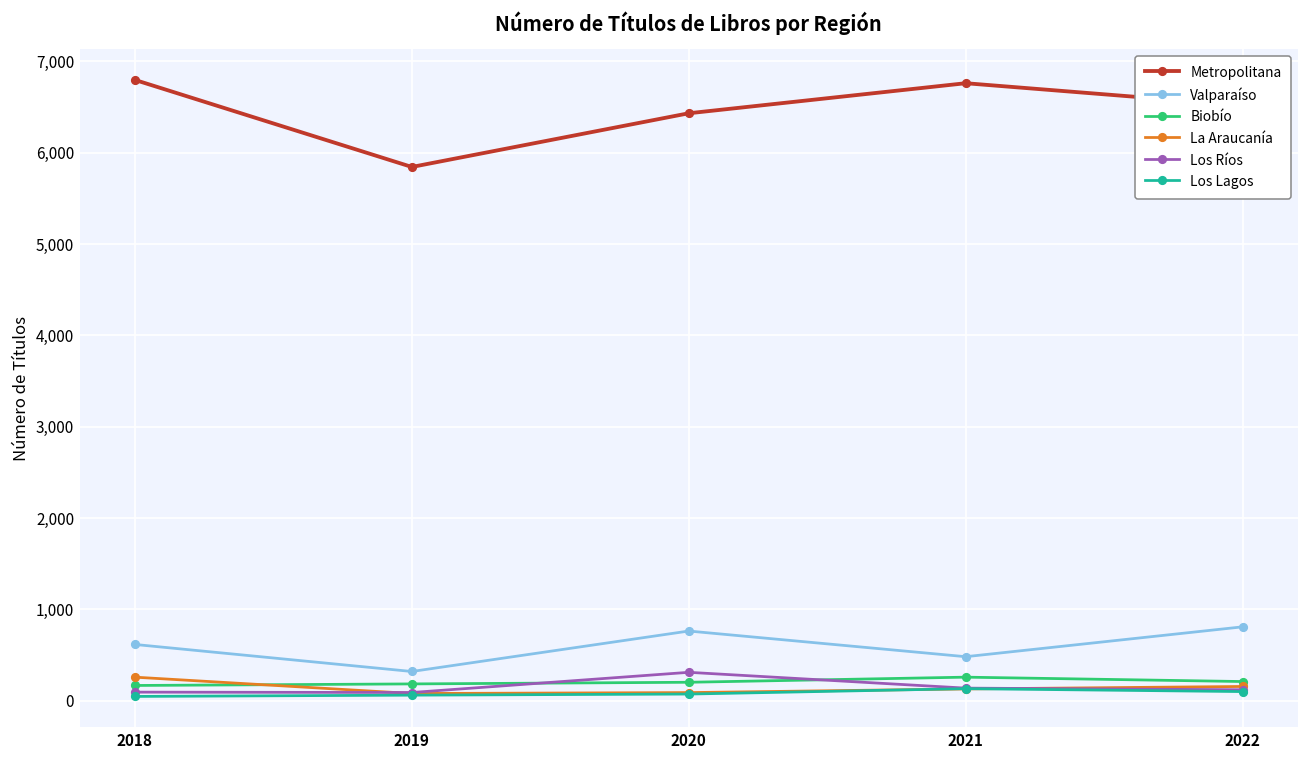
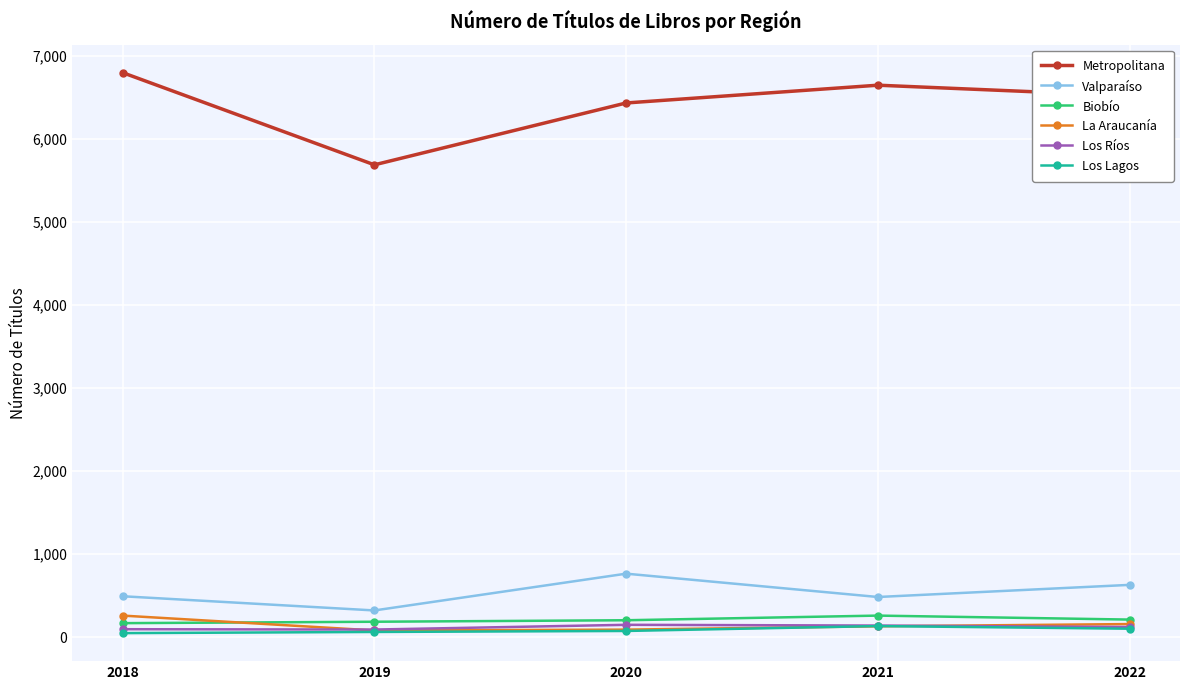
Valparaíso, 2018: 600 -> 500
Metropolitana, 2019: 5,800 -> 5,700
Los Ríos, 2020: 300 -> 100
Metropolitana, 2021: 6,800 -> 6,600
Valparaíso, 2022: 800 -> 600
